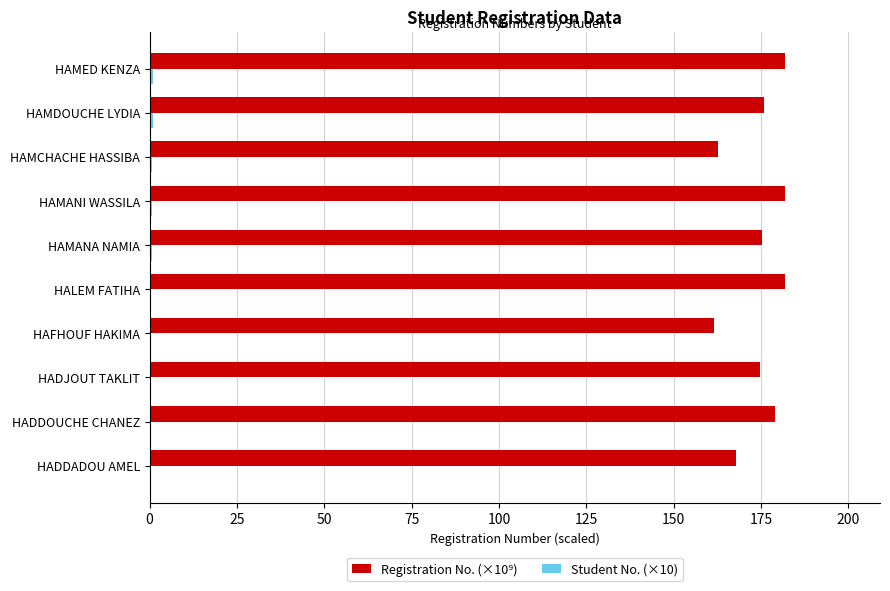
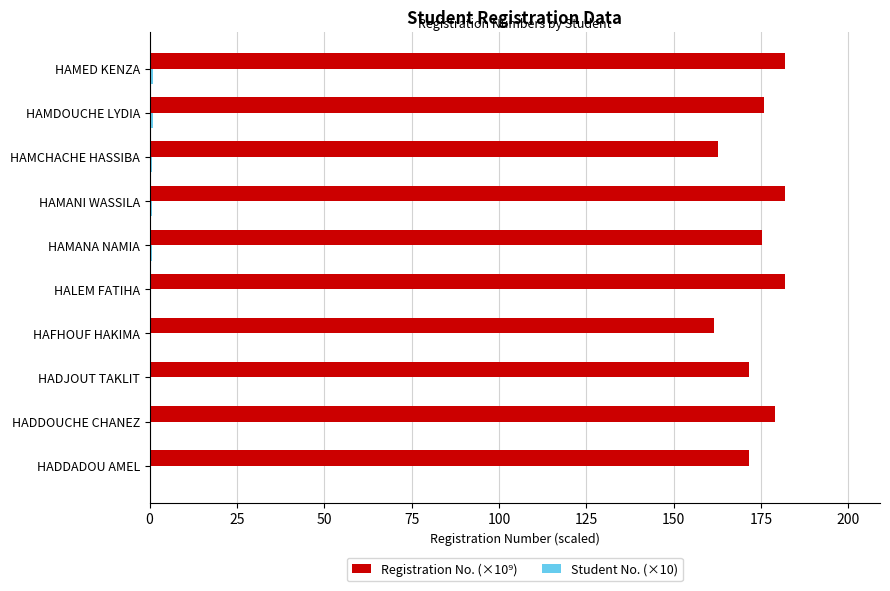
Registration No. (×10⁹), HADJOUT TAKLIT: 175 -> 172
Registration No. (×10⁹), HADDADOU AMEL: 168 -> 172
